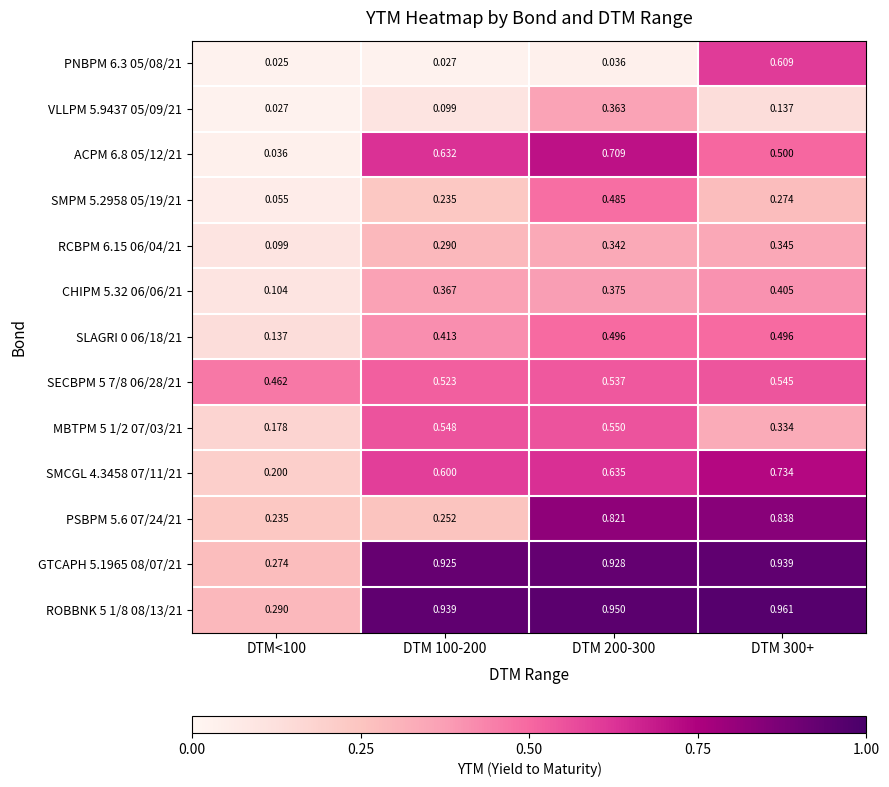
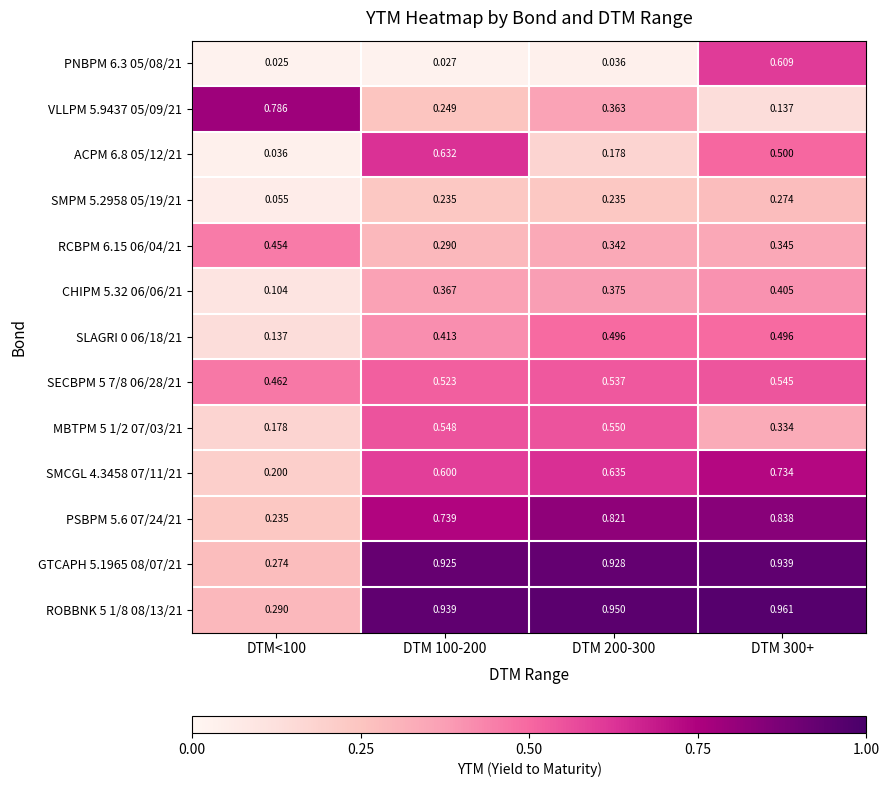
VLLPM 5.9437 05/09/21, DTM<100: 0.027 -> 0.786
VLLPM 5.9437 05/09/21, DTM 100-200: 0.099 -> 0.249
ACPM 6.8 05/12/21, DTM 200-300: 0.709 -> 0.178
SMPM 5.2958 05/19/21, DTM 200-300: 0.485 -> 0.235
RCBPM 6.15 06/04/21, DTM<100: 0.099 -> 0.454
PSBPM 5.6 07/24/21, DTM 100-200: 0.252 -> 0.739
